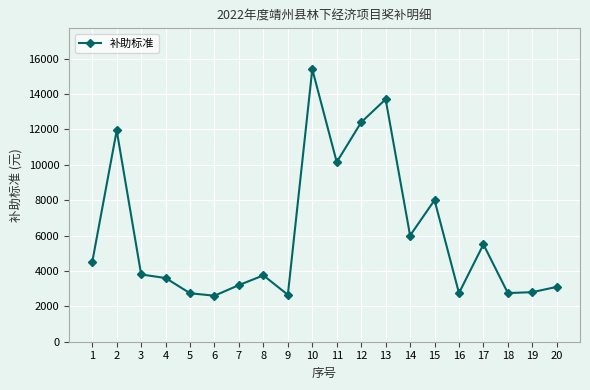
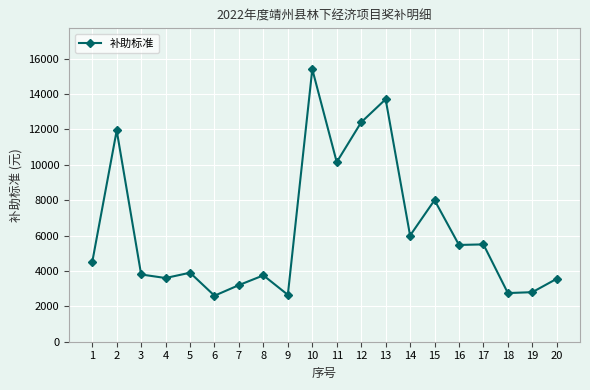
5: 2700 -> 3900
16: 2800 -> 5500
20: 3100 -> 3600
